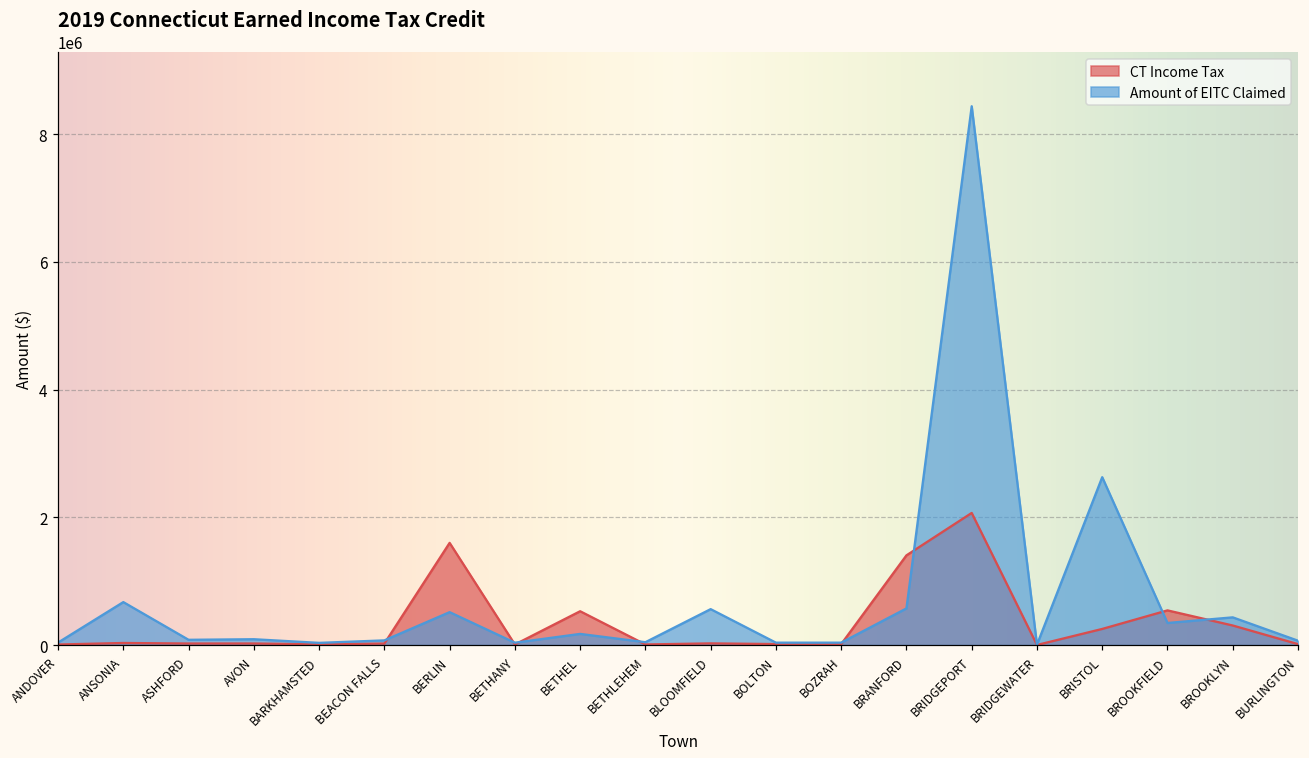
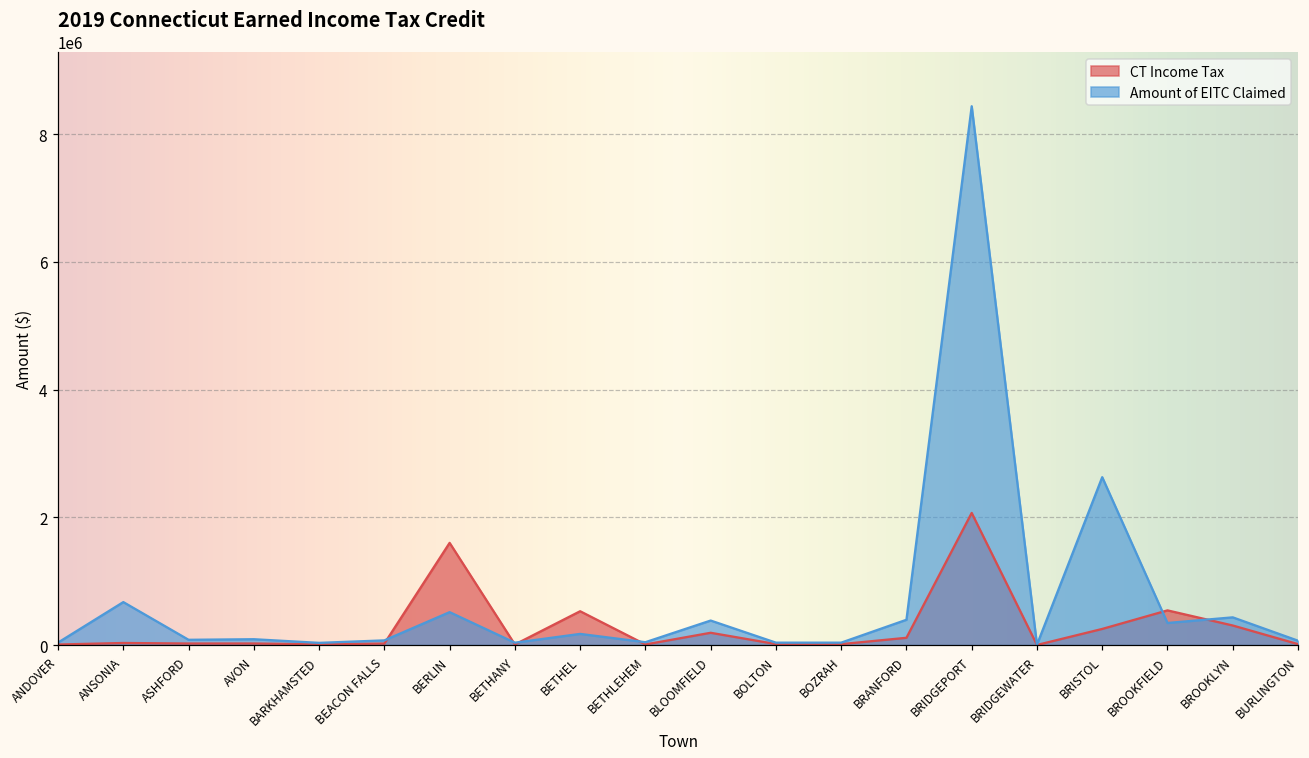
CT Income Tax, BLOOMFIELD: 0 -> 200000
Amount of EITC Claimed, BLOOMFIELD: 600000 -> 400000
CT Income Tax, BRANFORD: 1400000 -> 100000
Amount of EITC Claimed, BRANFORD: 600000 -> 400000
